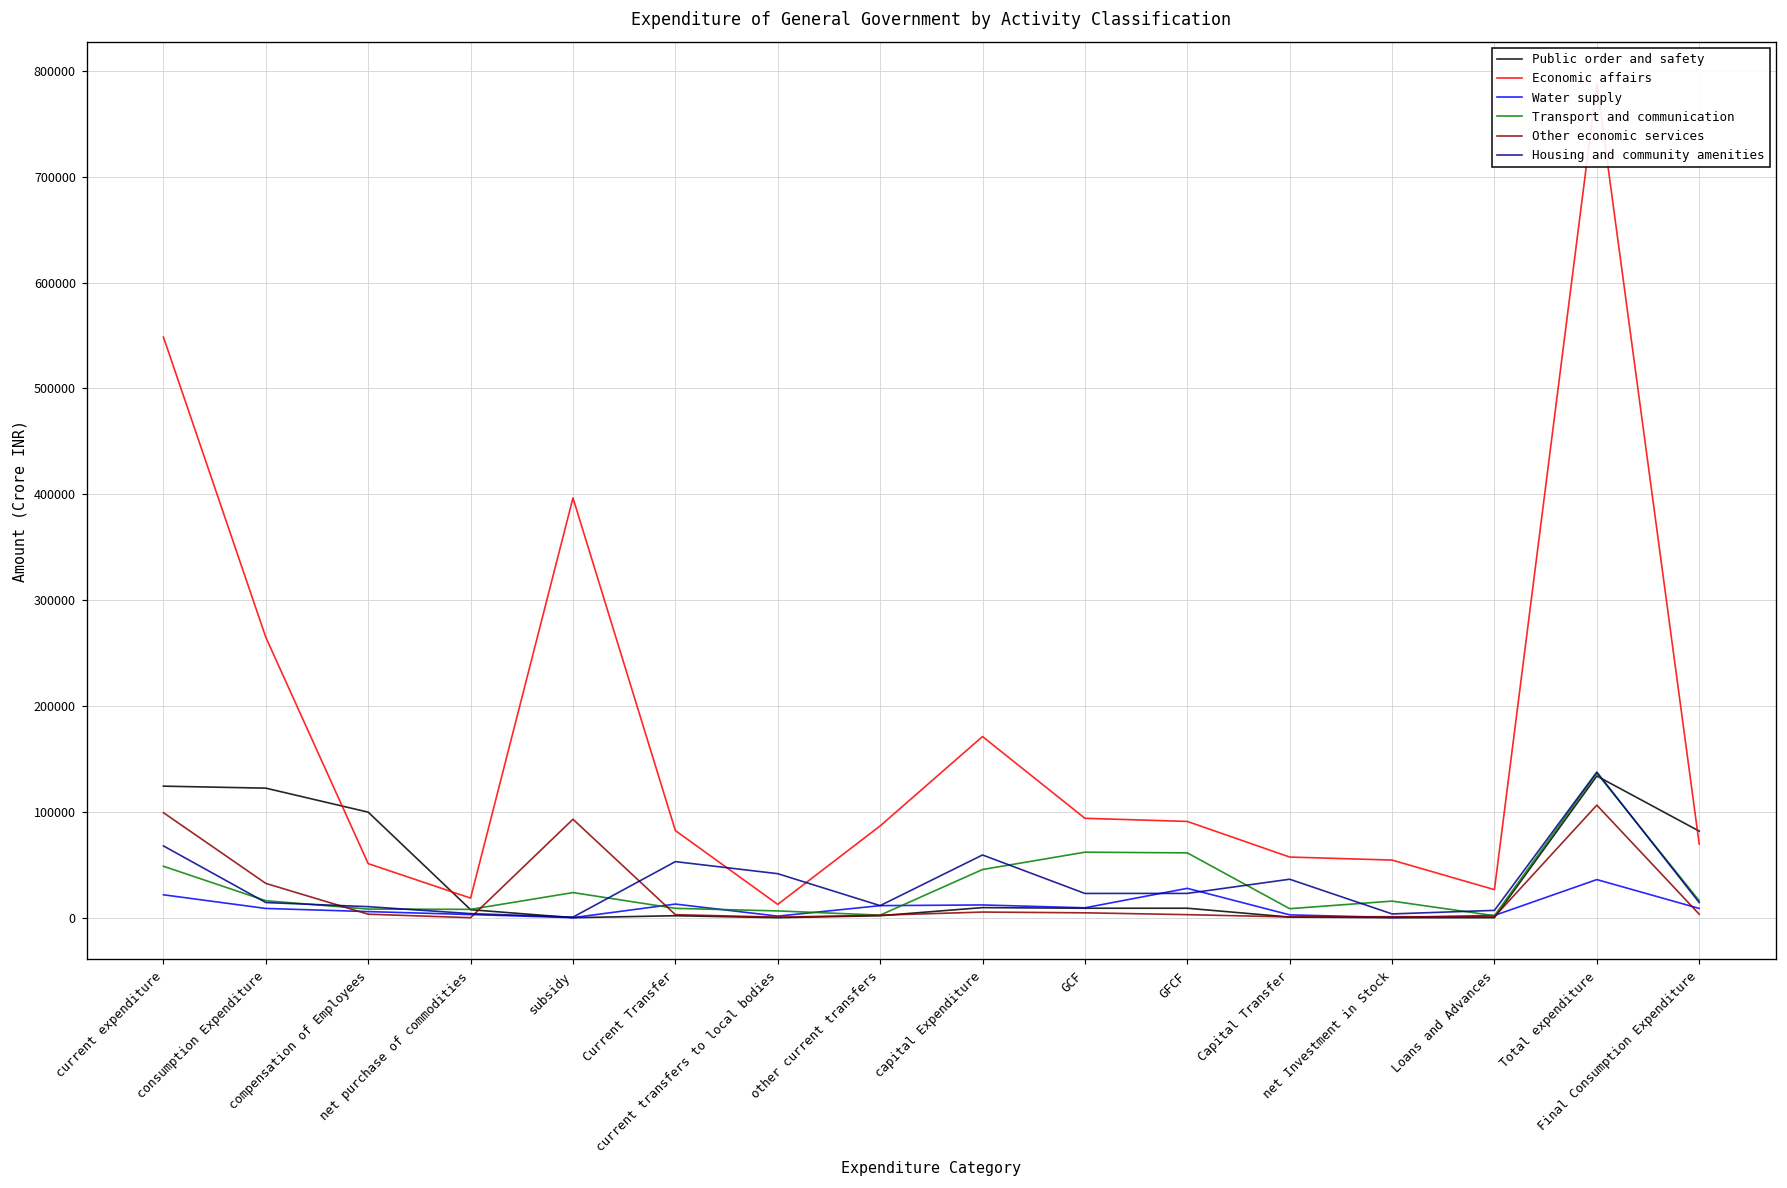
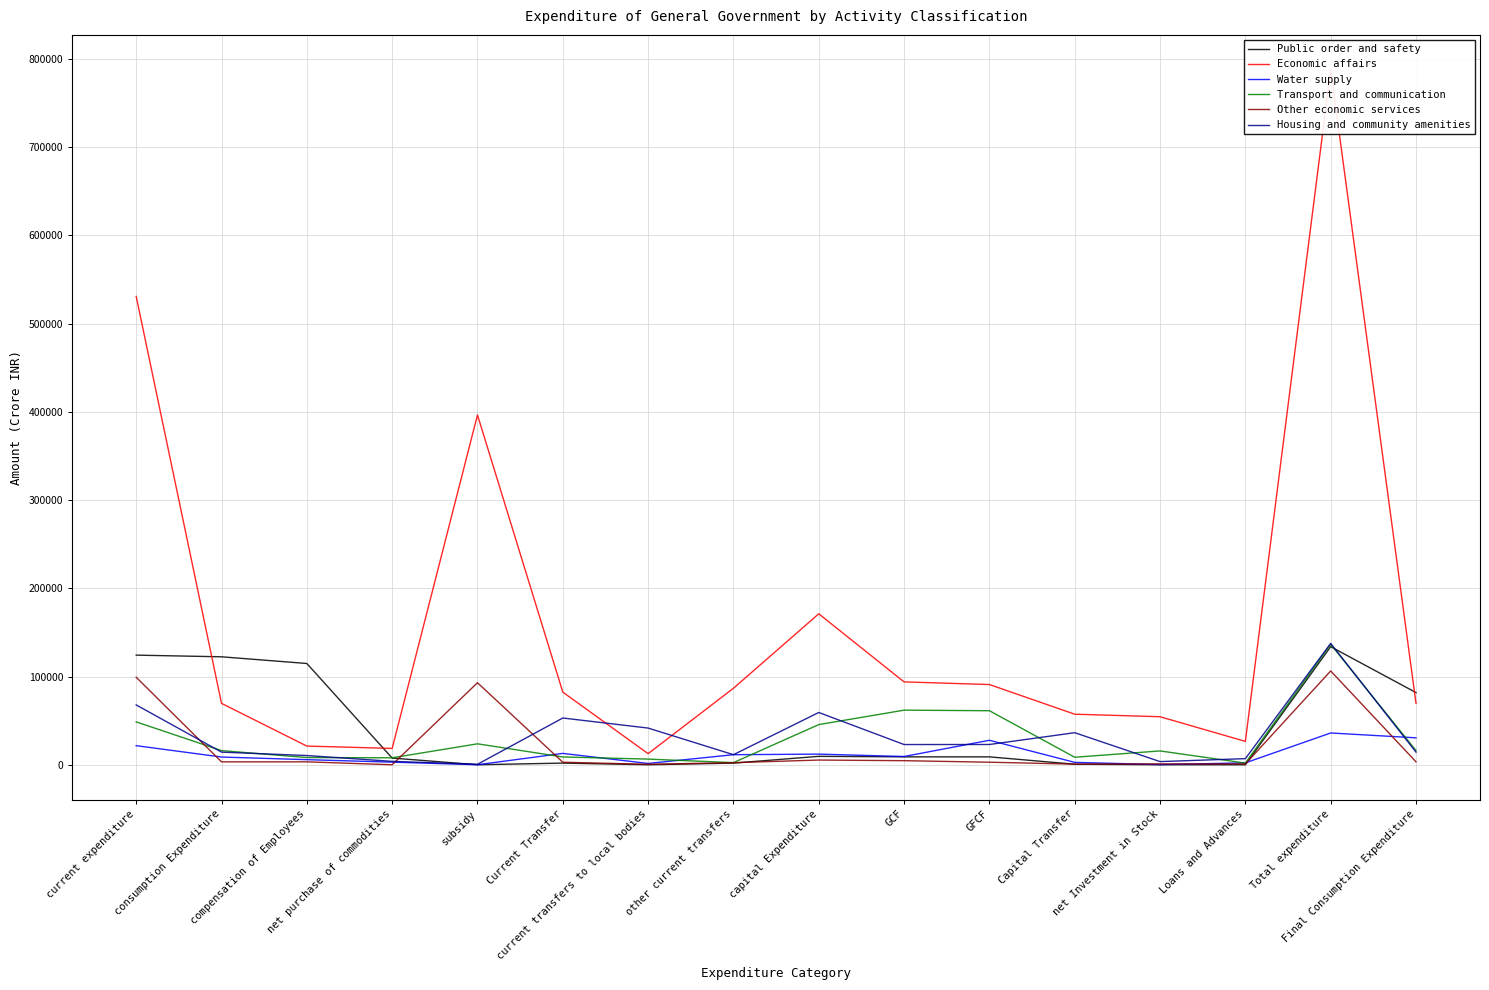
Economic affairs, current expenditure: 550000 -> 530000
Economic affairs, consumption Expenditure: 260000 -> 70000
Other economic services, consumption Expenditure: 30000 -> 0
Public order and safety, compensation of Employees: 100000 -> 110000
Economic affairs, compensation of Employees: 50000 -> 20000
Water supply, Final Consumption Expenditure: 10000 -> 30000
